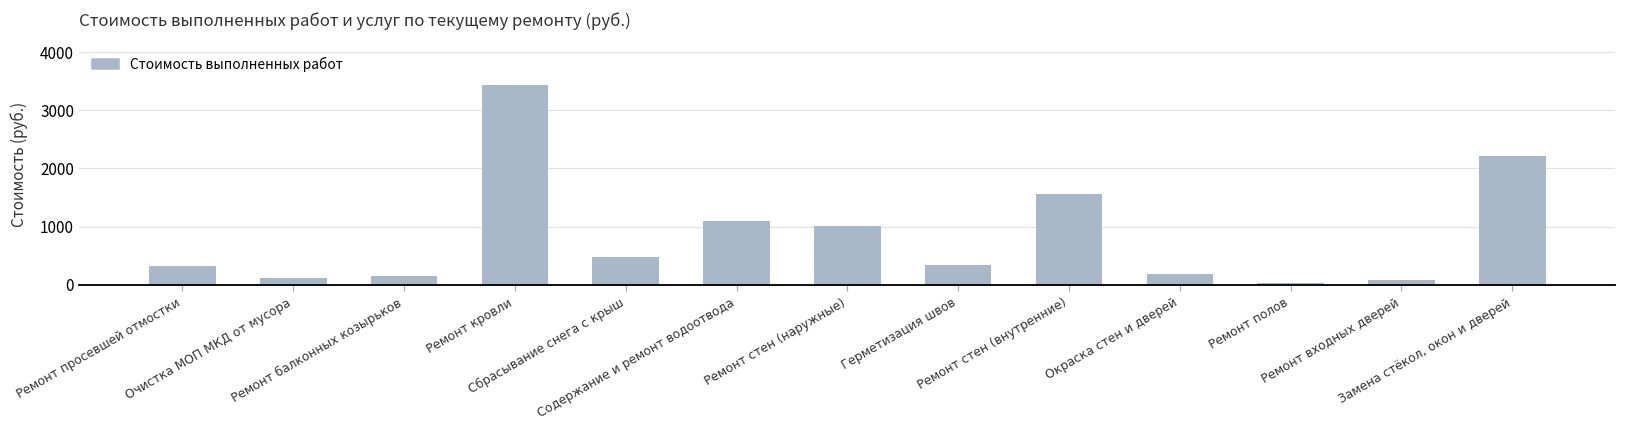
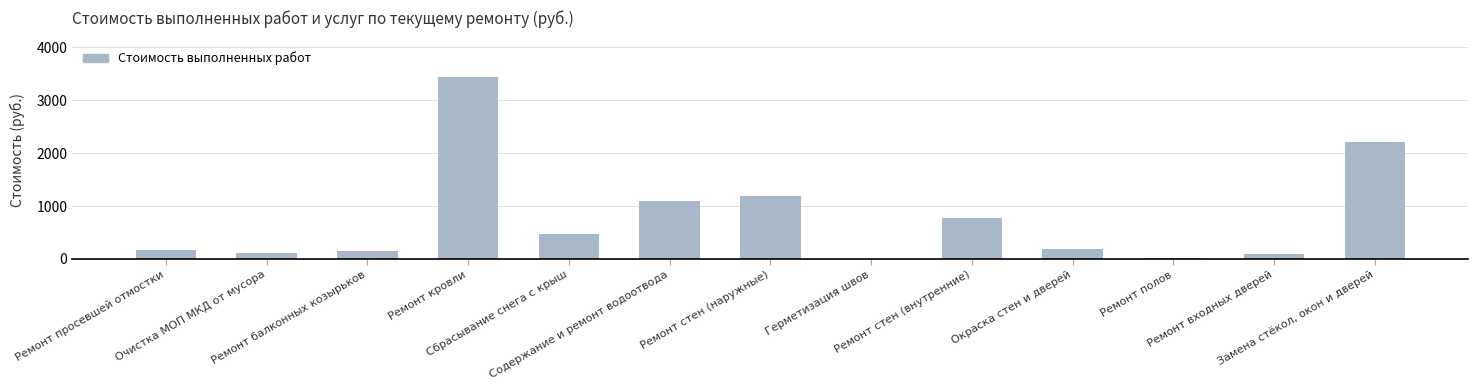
Ремонт просевшей отмостки: 300 -> 200
Ремонт стен (наружные): 1000 -> 1200
Герметизация швов: 300 -> 0
Ремонт стен (внутренние): 1600 -> 800
